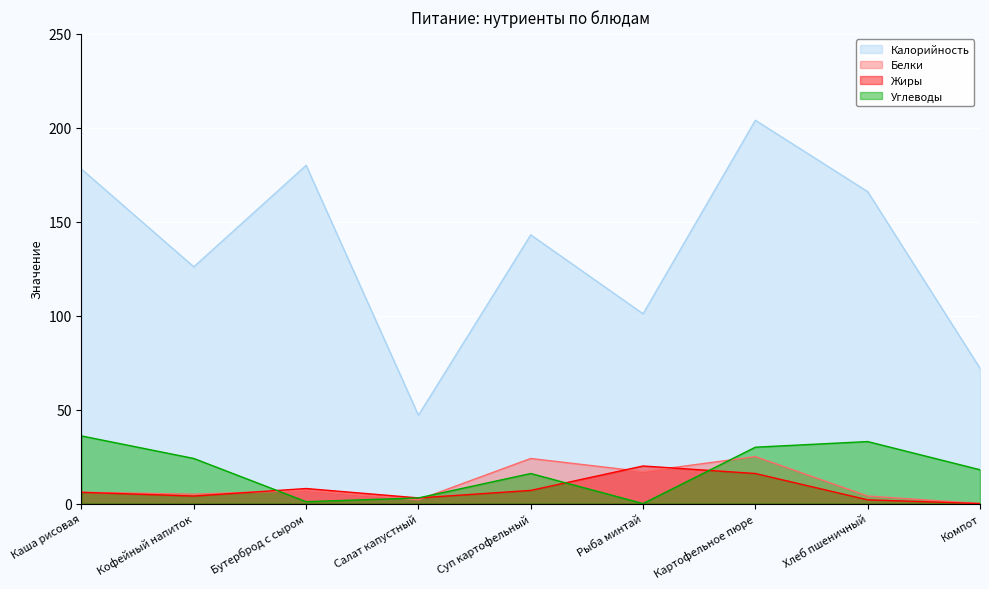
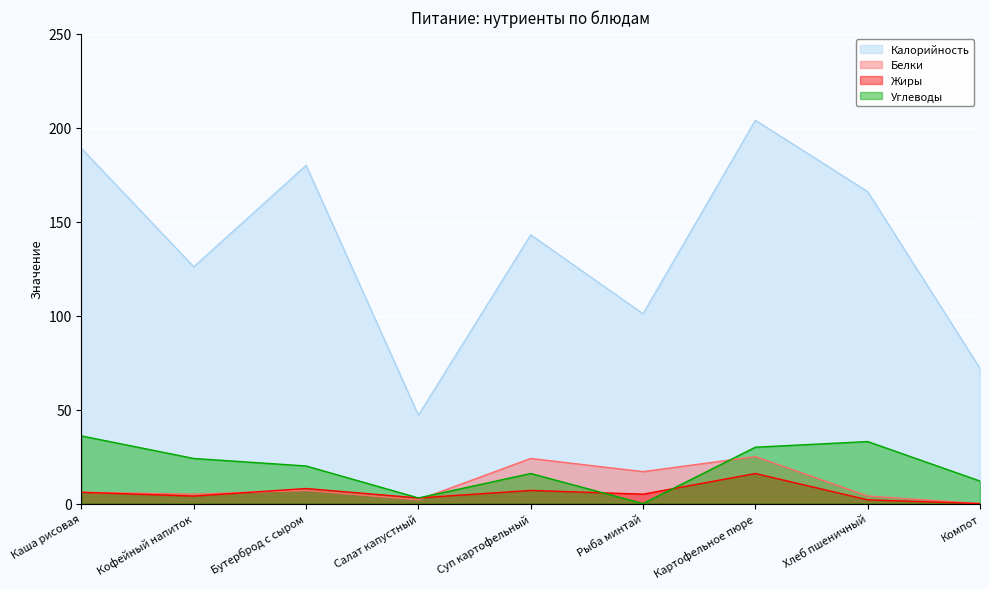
Калорийность, Каша рисовая: 178 -> 189
Углеводы, Бутерброд с сыром: 1 -> 20
Жиры, Рыба минтай: 20 -> 5
Углеводы, Компот: 18 -> 12
